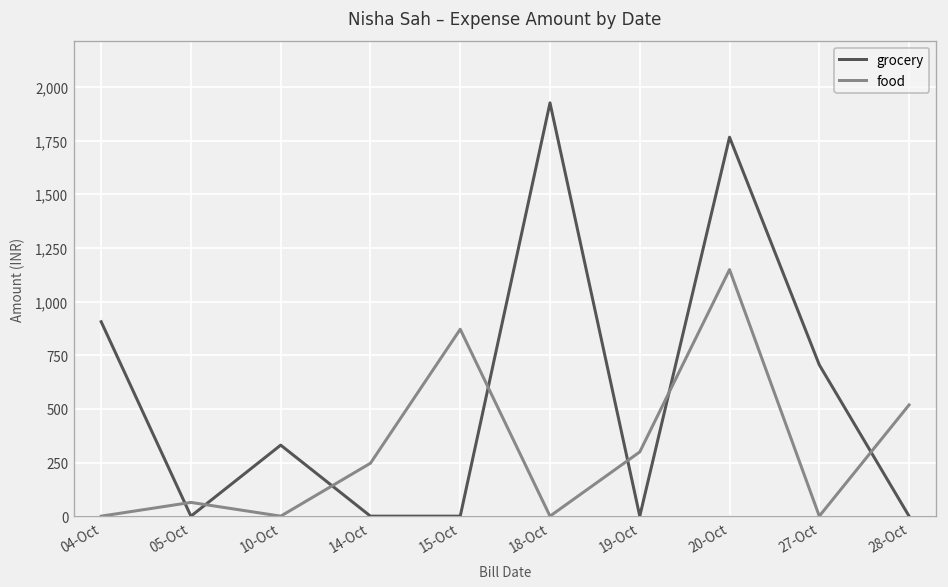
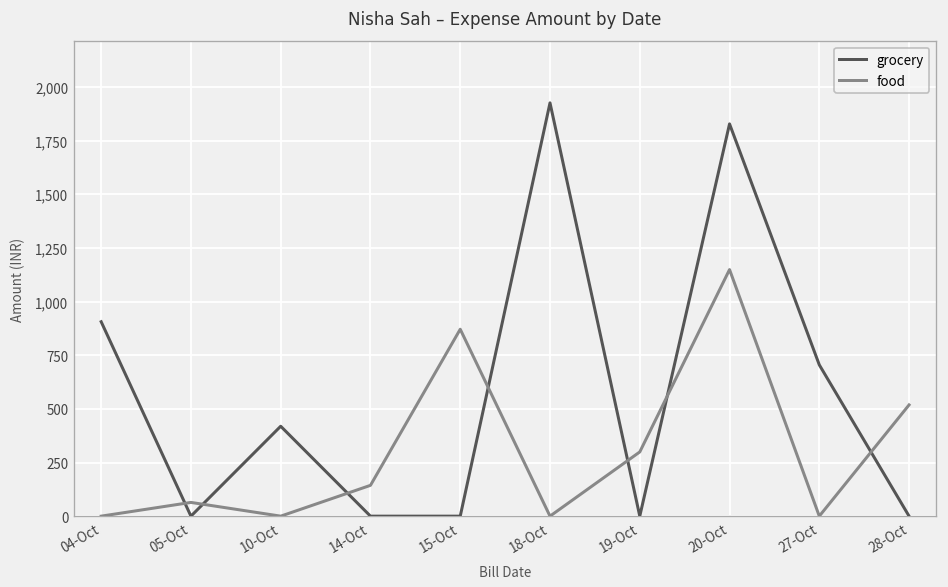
grocery, 10-Oct: 330 -> 420
food, 14-Oct: 250 -> 140
grocery, 20-Oct: 1,770 -> 1,830
